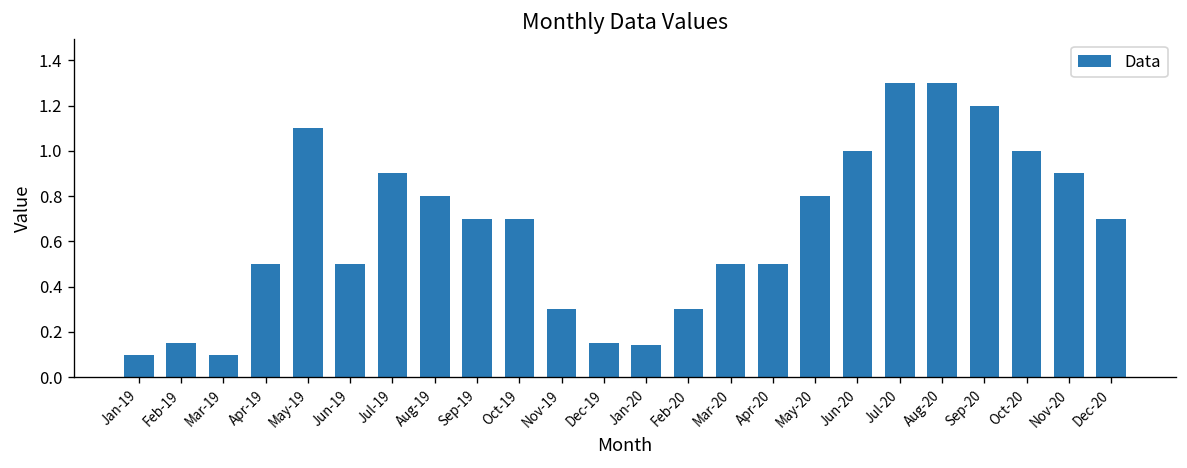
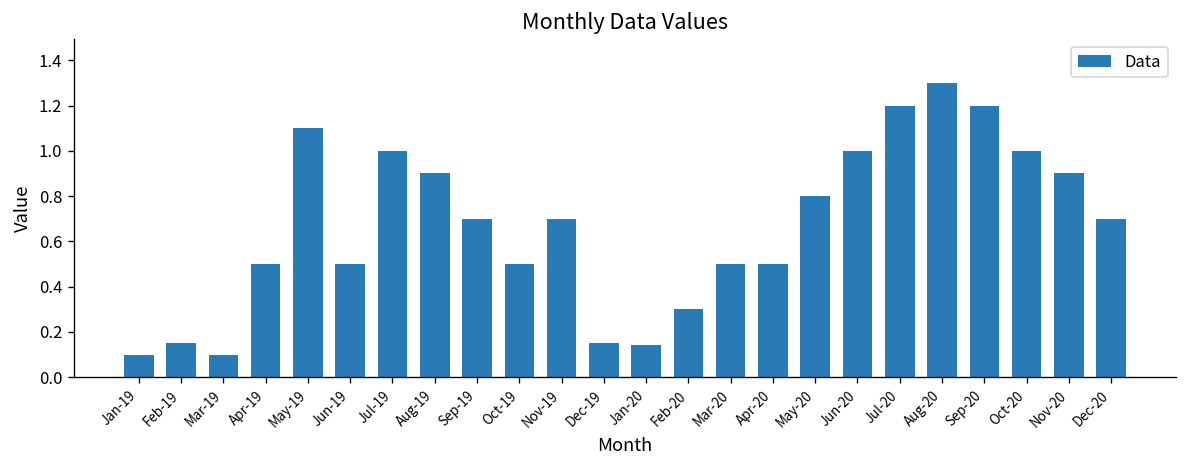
Jul-19: 0.9 -> 1.0
Aug-19: 0.8 -> 0.9
Oct-19: 0.7 -> 0.5
Nov-19: 0.3 -> 0.7
Jul-20: 1.3 -> 1.2
